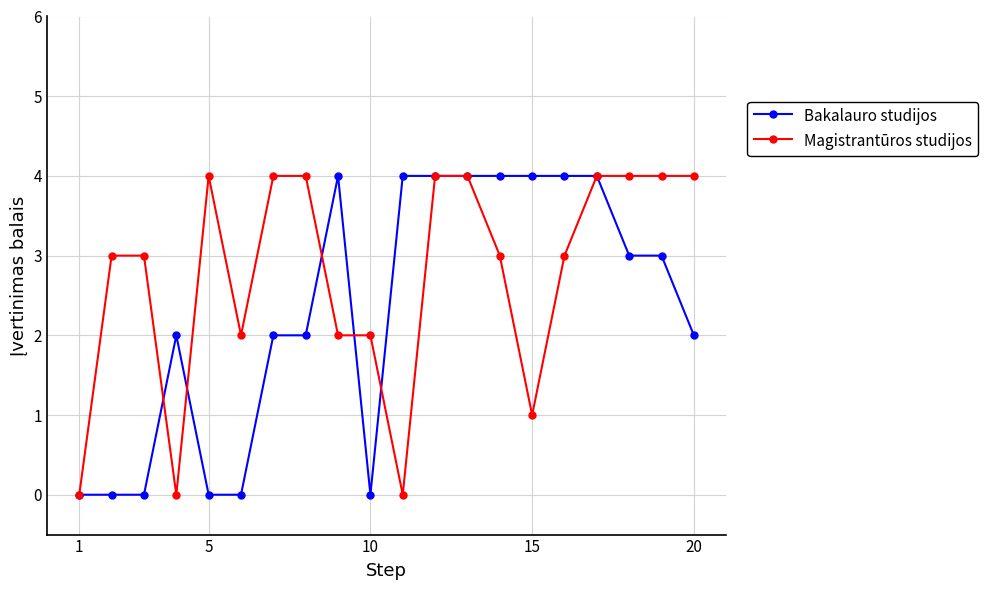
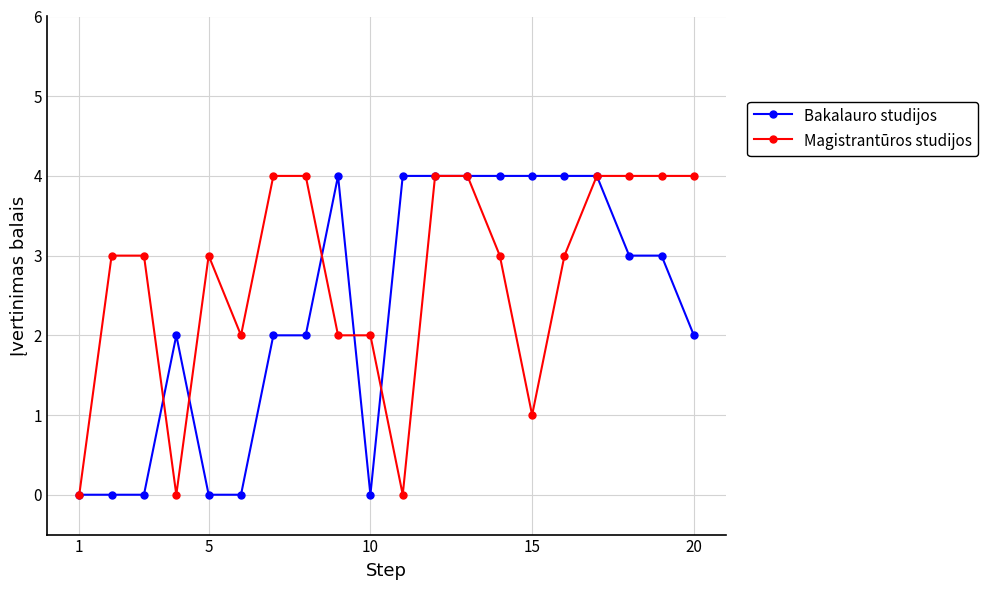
Magistrantūros studijos, 5: 4 -> 3
